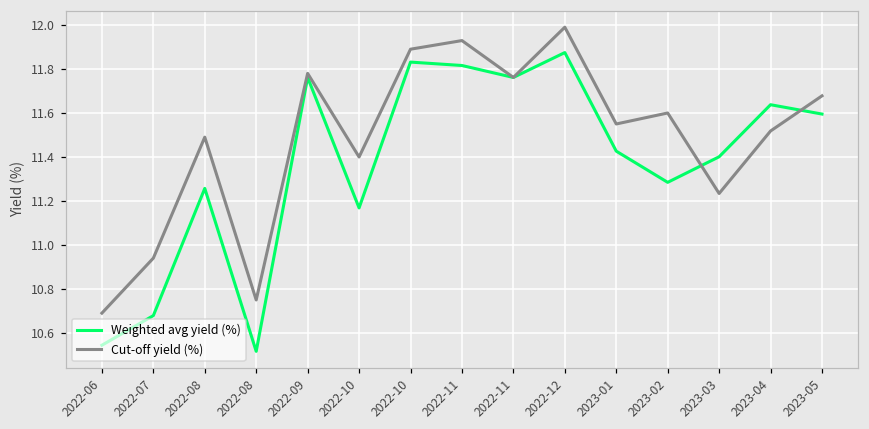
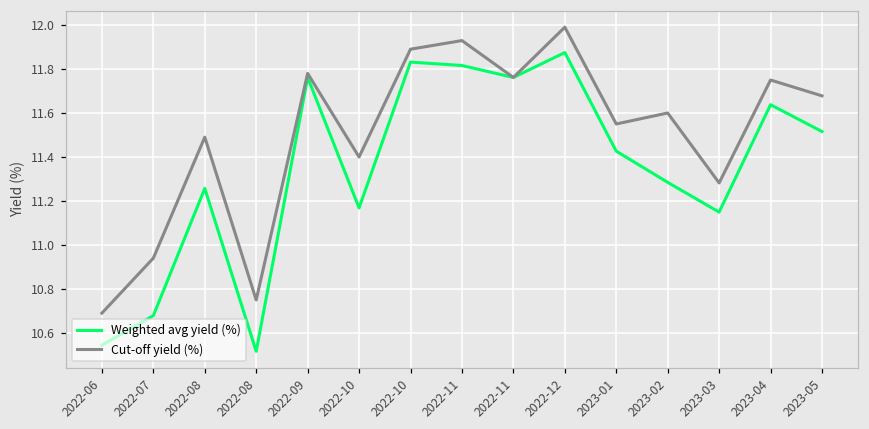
Weighted avg yield (%), 2023-03: 11.40 -> 11.15
Cut-off yield (%), 2023-03: 11.23 -> 11.28
Cut-off yield (%), 2023-04: 11.52 -> 11.75
Weighted avg yield (%), 2023-05: 11.60 -> 11.52
